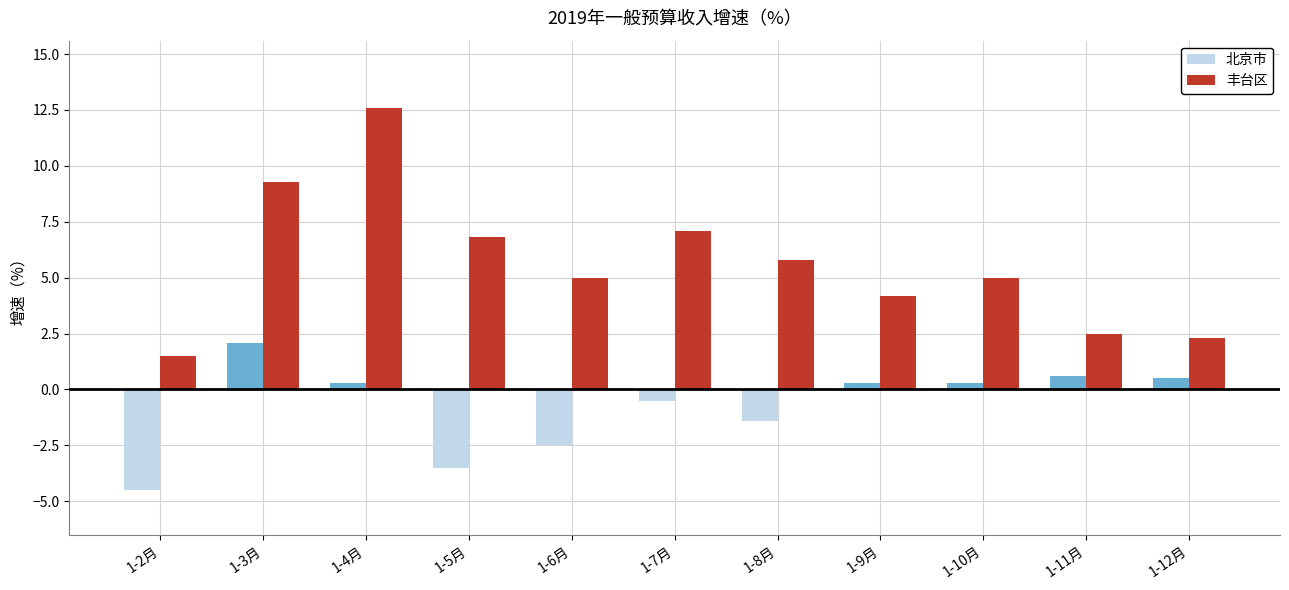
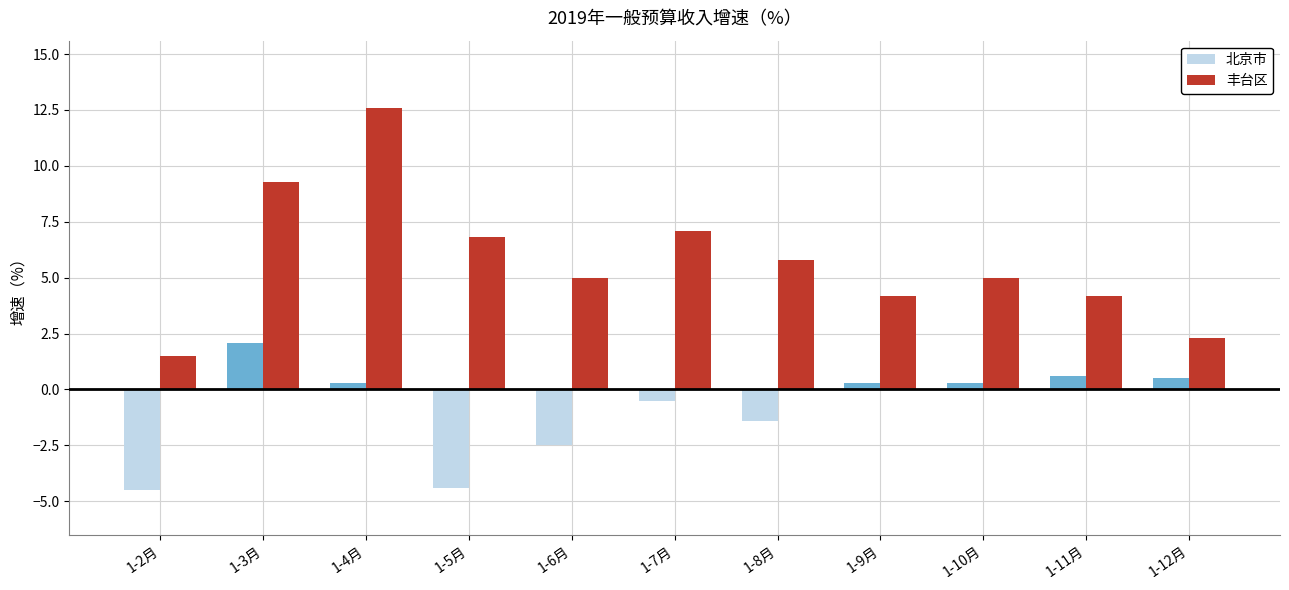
北京市, 1-5月: -3.5 -> -4.4
丰台区, 1-11月: 2.5 -> 4.2
